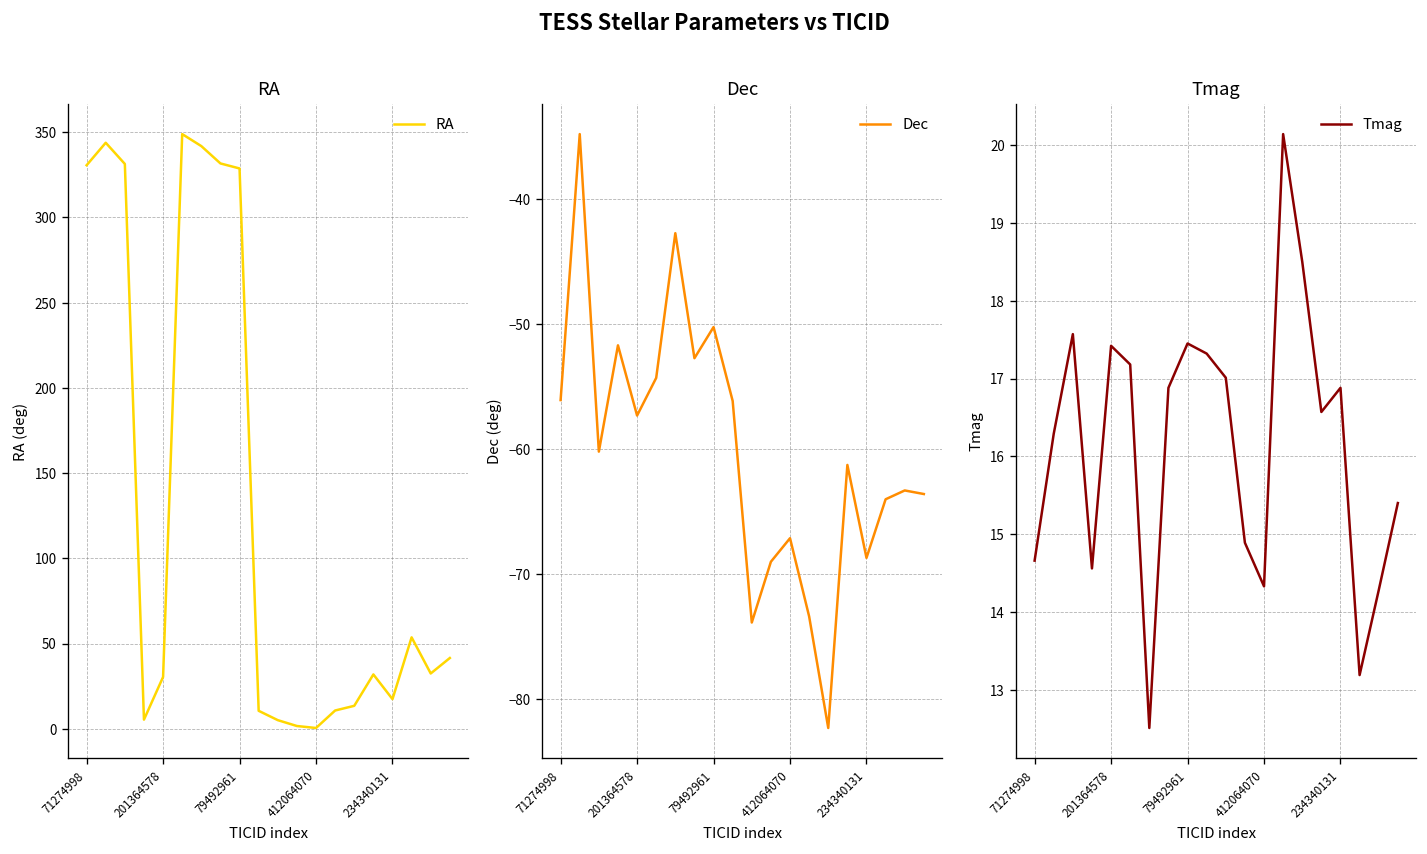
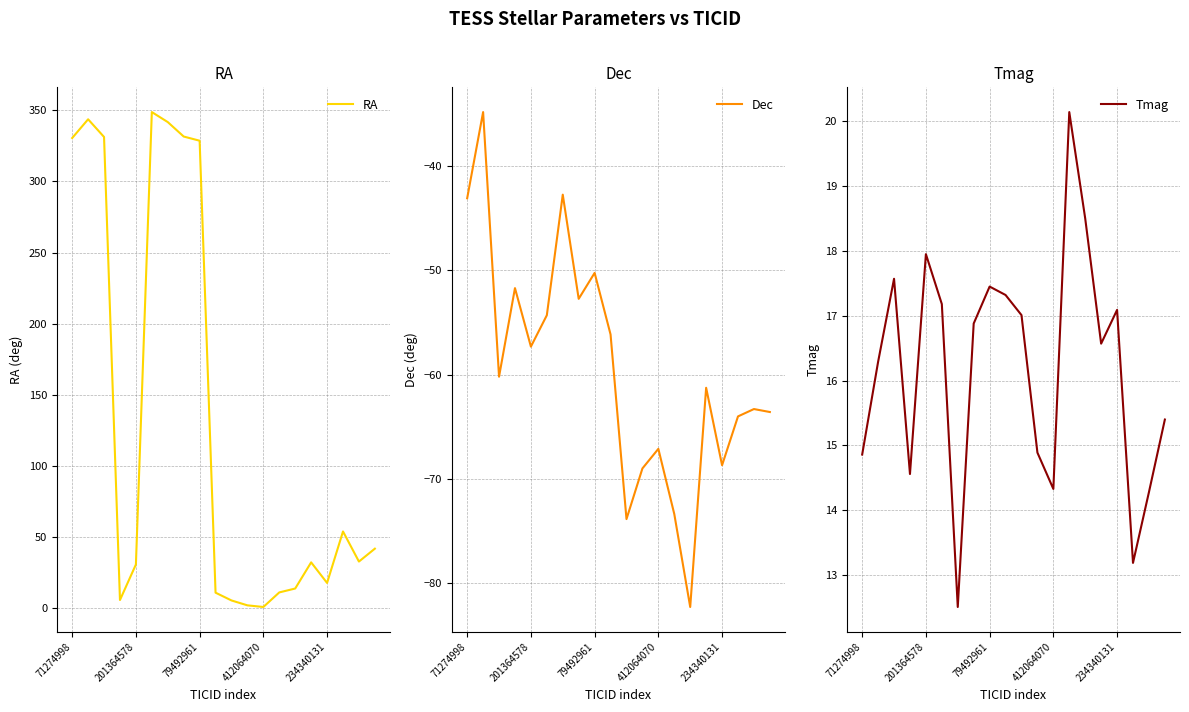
Dec, 71274998: -56.1 -> -43.1
Tmag, 71274998: 14.7 -> 14.9
Tmag, 201364578: 17.4 -> 18.0
Tmag, 234340131: 16.9 -> 17.1
